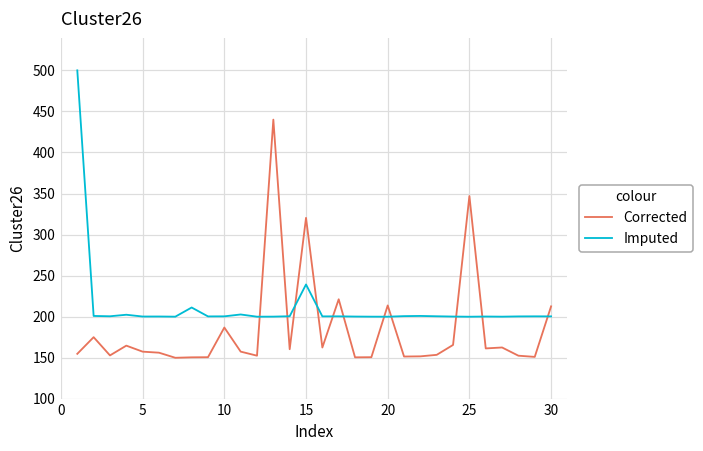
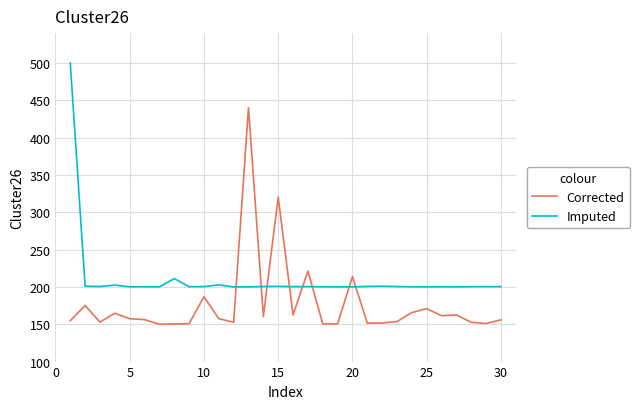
Imputed, 15: 240 -> 200
Corrected, 25: 350 -> 170
Corrected, 30: 210 -> 160
